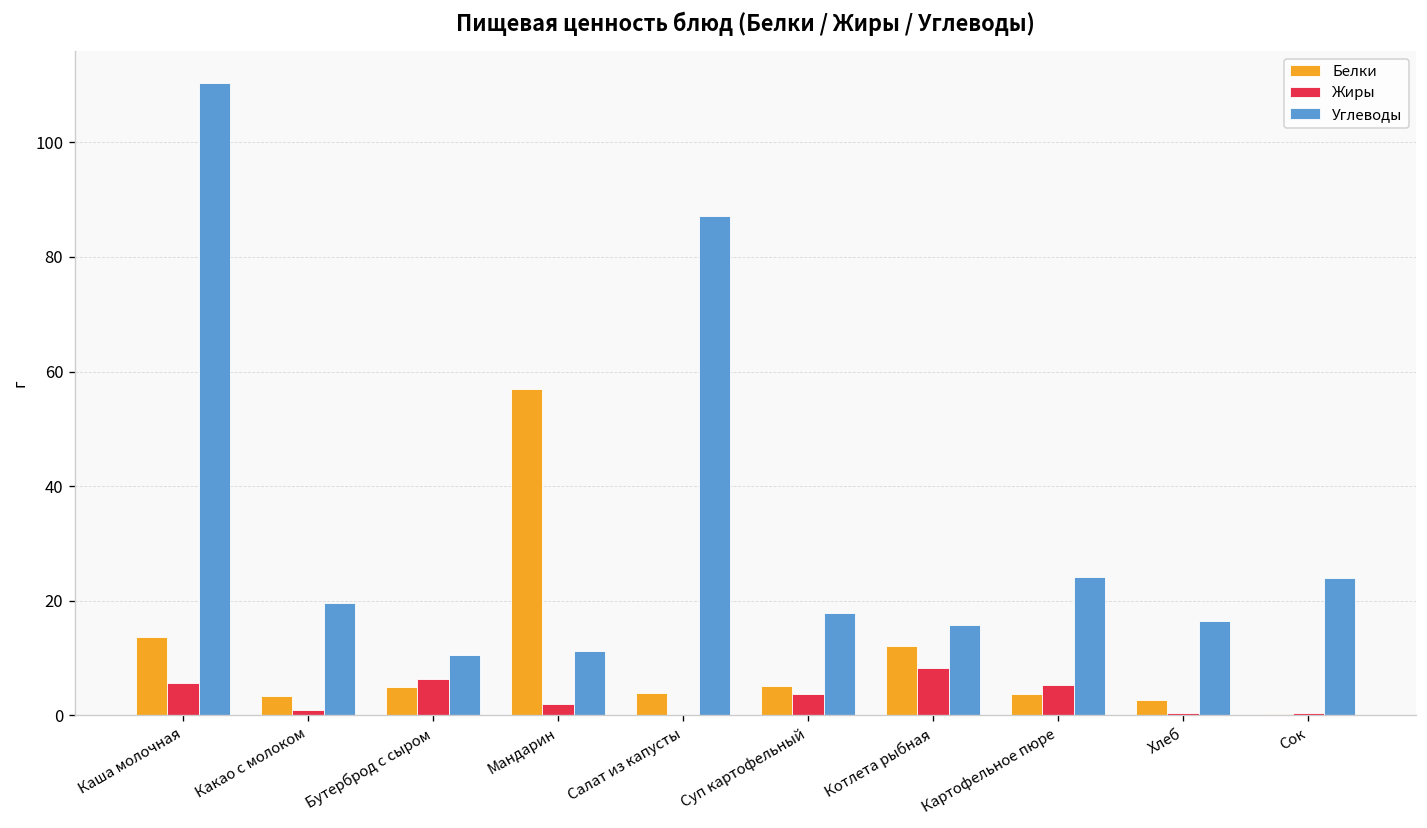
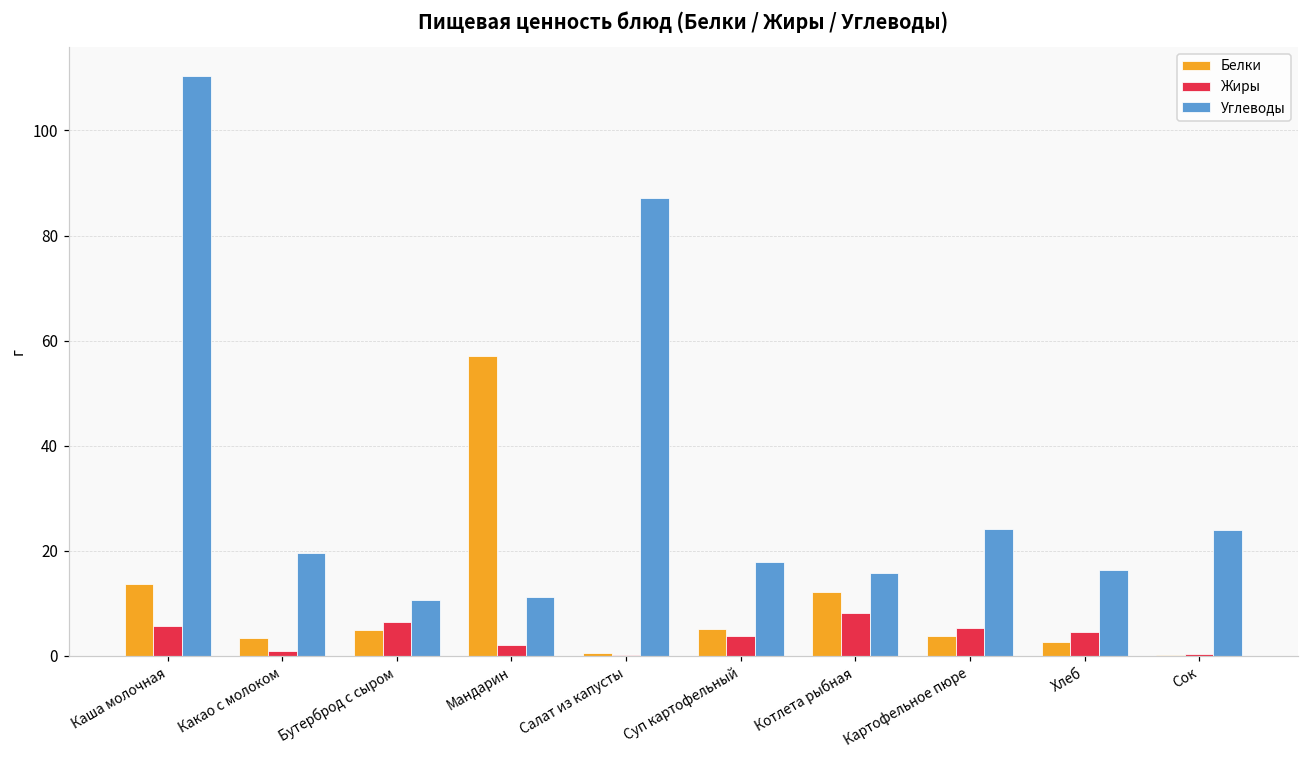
Белки, Салат из капусты: 4 -> 0
Жиры, Хлеб: 0 -> 4
